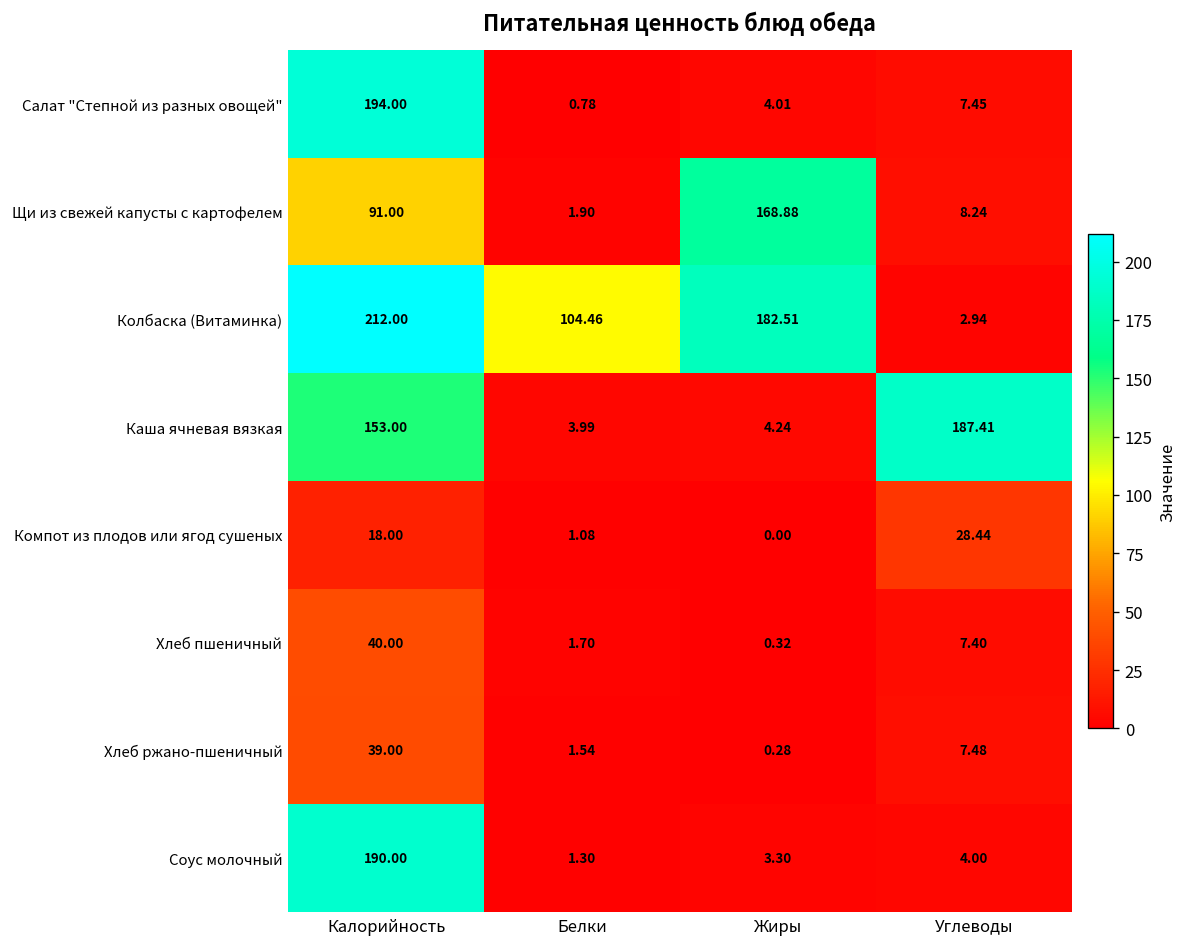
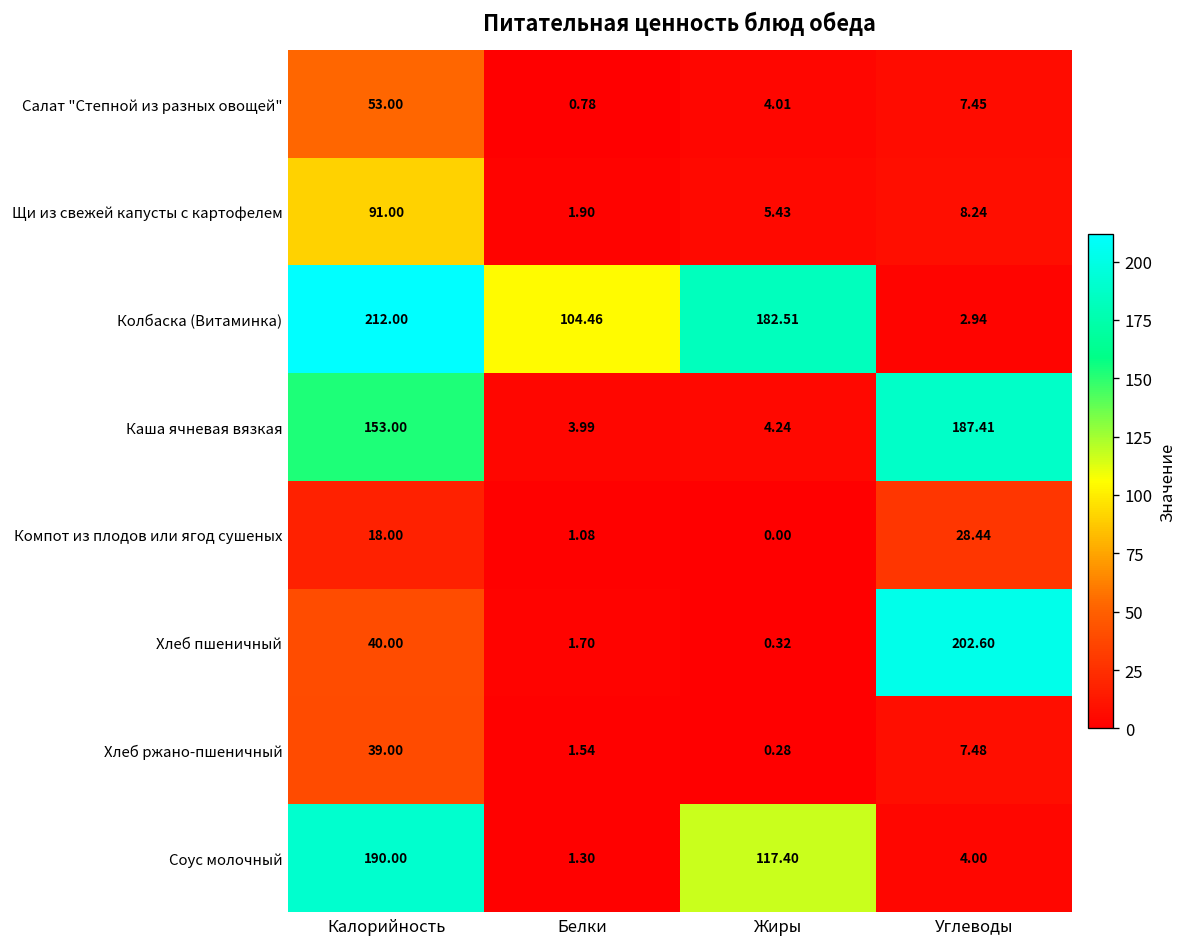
Салат "Степной из разных овощей", Калорийность: 194.00 -> 53.00
Щи из свежей капусты с картофелем, Жиры: 168.88 -> 5.43
Хлеб пшеничный, Углеводы: 7.40 -> 202.60
Соус молочный, Жиры: 3.30 -> 117.40
